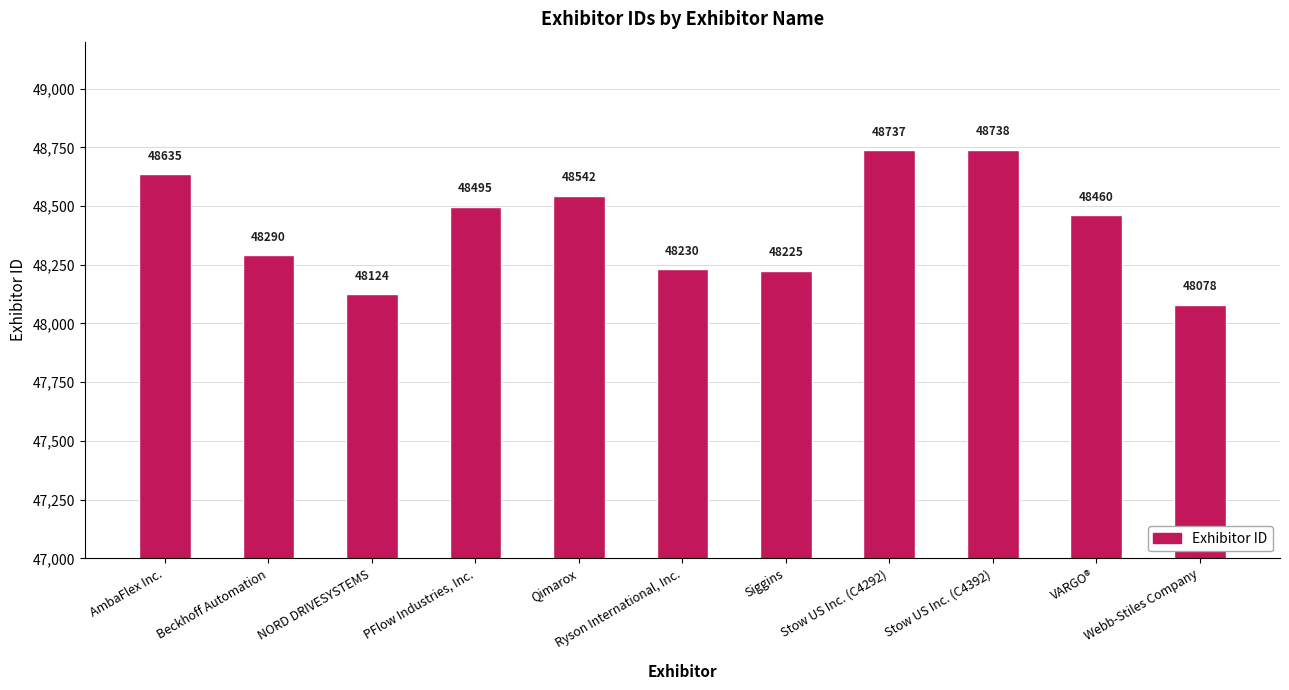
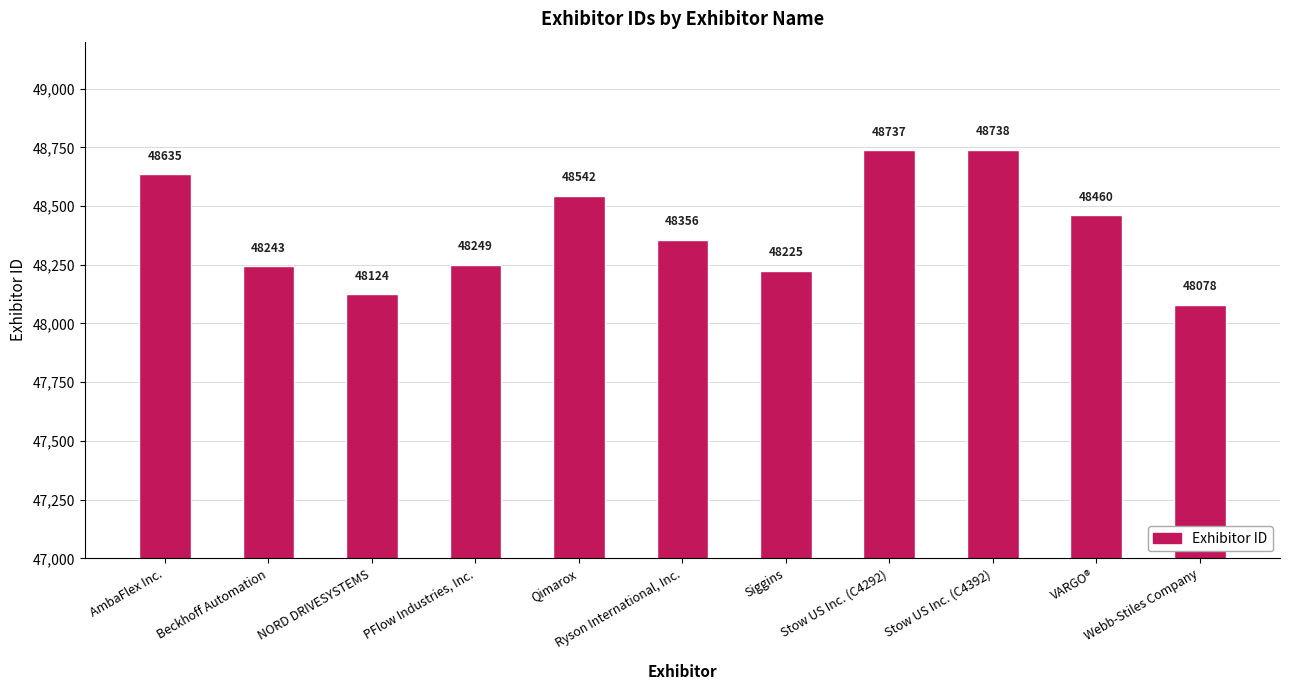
Beckhoff Automation: 48290 -> 48243
PFlow Industries, Inc.: 48495 -> 48249
Ryson International, Inc.: 48230 -> 48356
